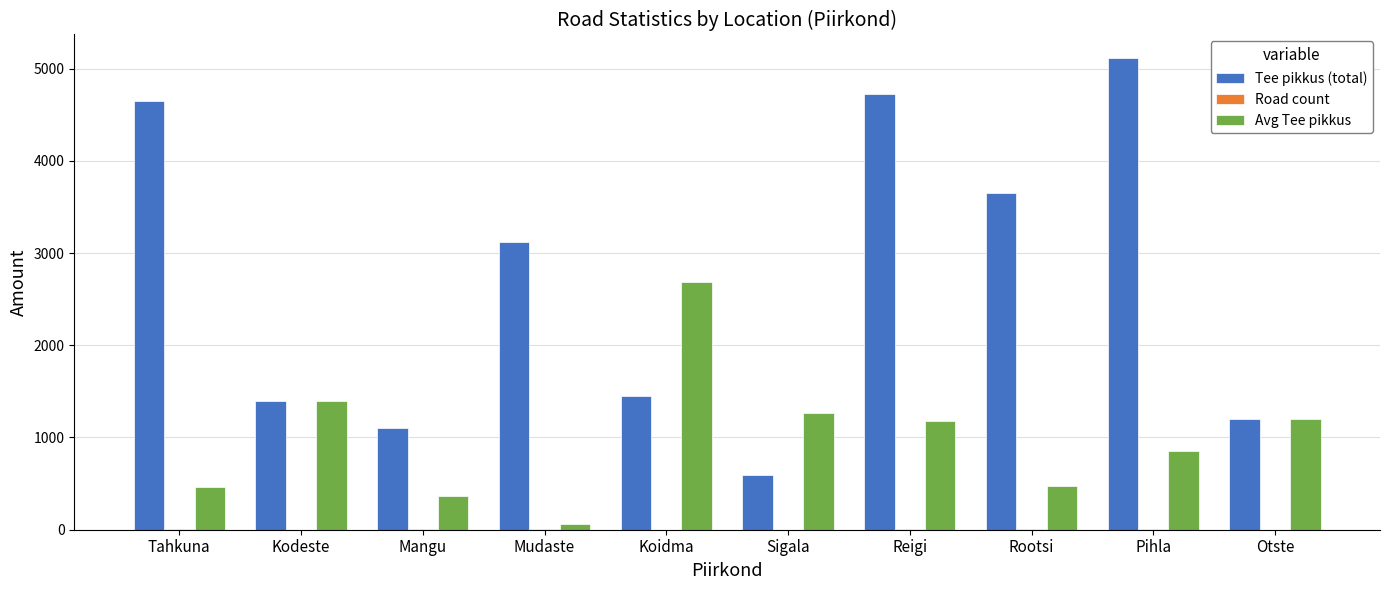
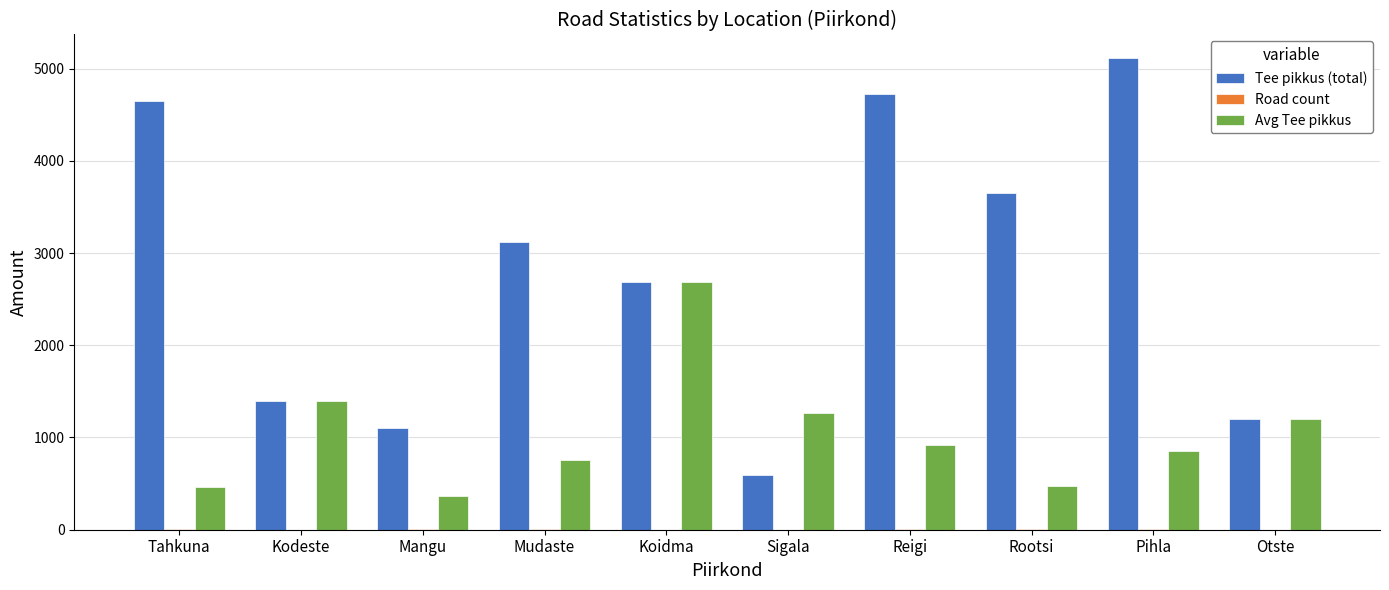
Avg Tee pikkus, Mudaste: 100 -> 800
Tee pikkus (total), Koidma: 1400 -> 2700
Avg Tee pikkus, Reigi: 1200 -> 900
